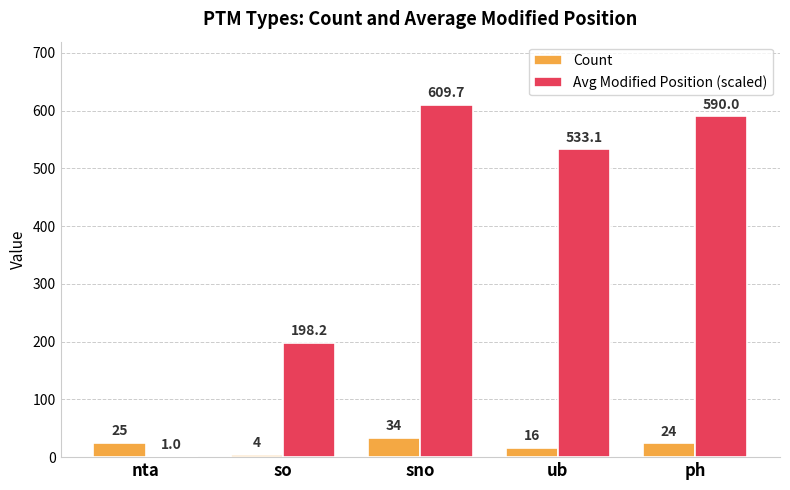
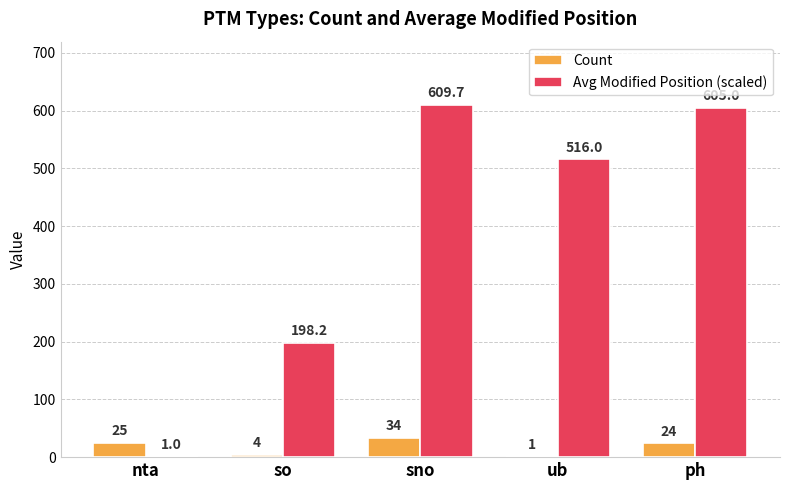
Count, ub: 16 -> 1
Avg Modified Position (scaled), ub: 533.1 -> 516.0
Avg Modified Position (scaled), ph: 590 -> 610
